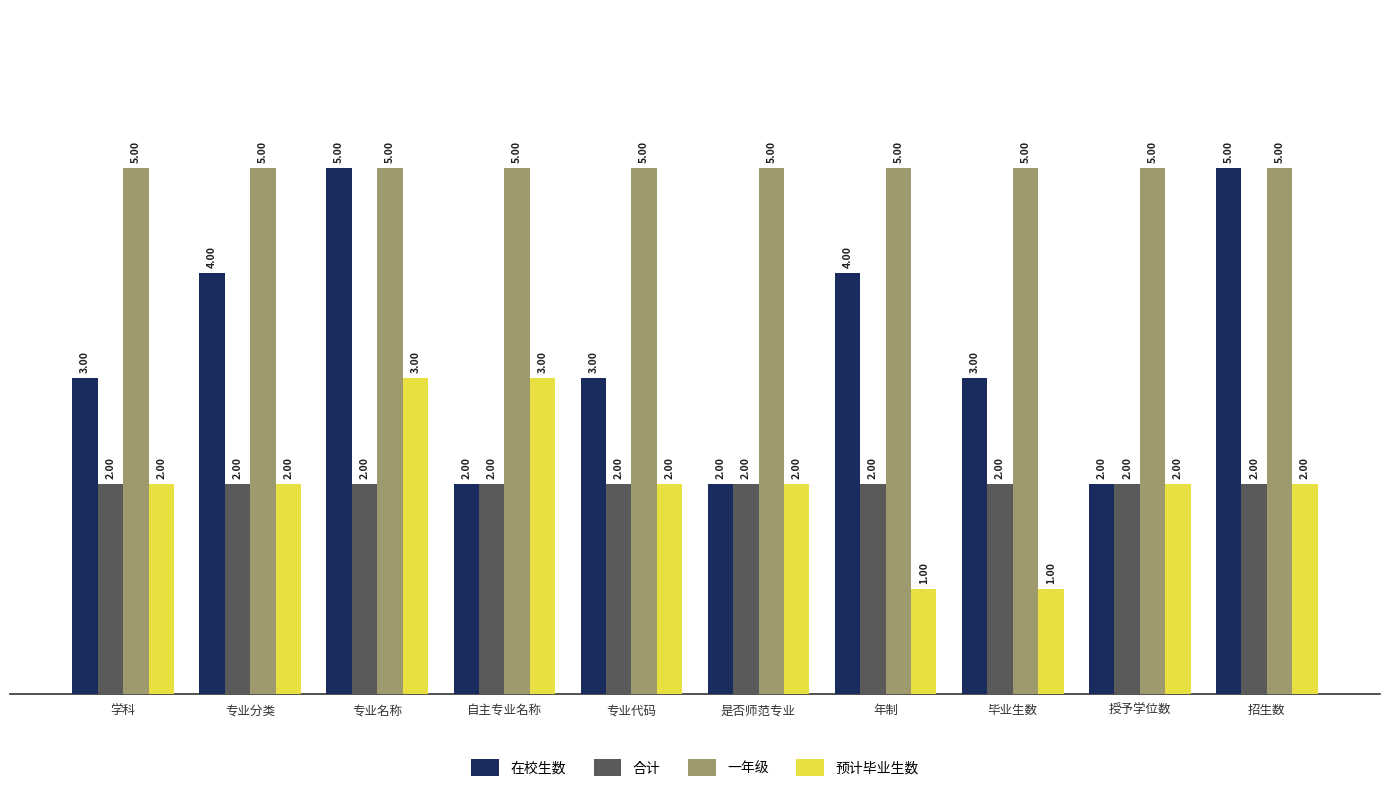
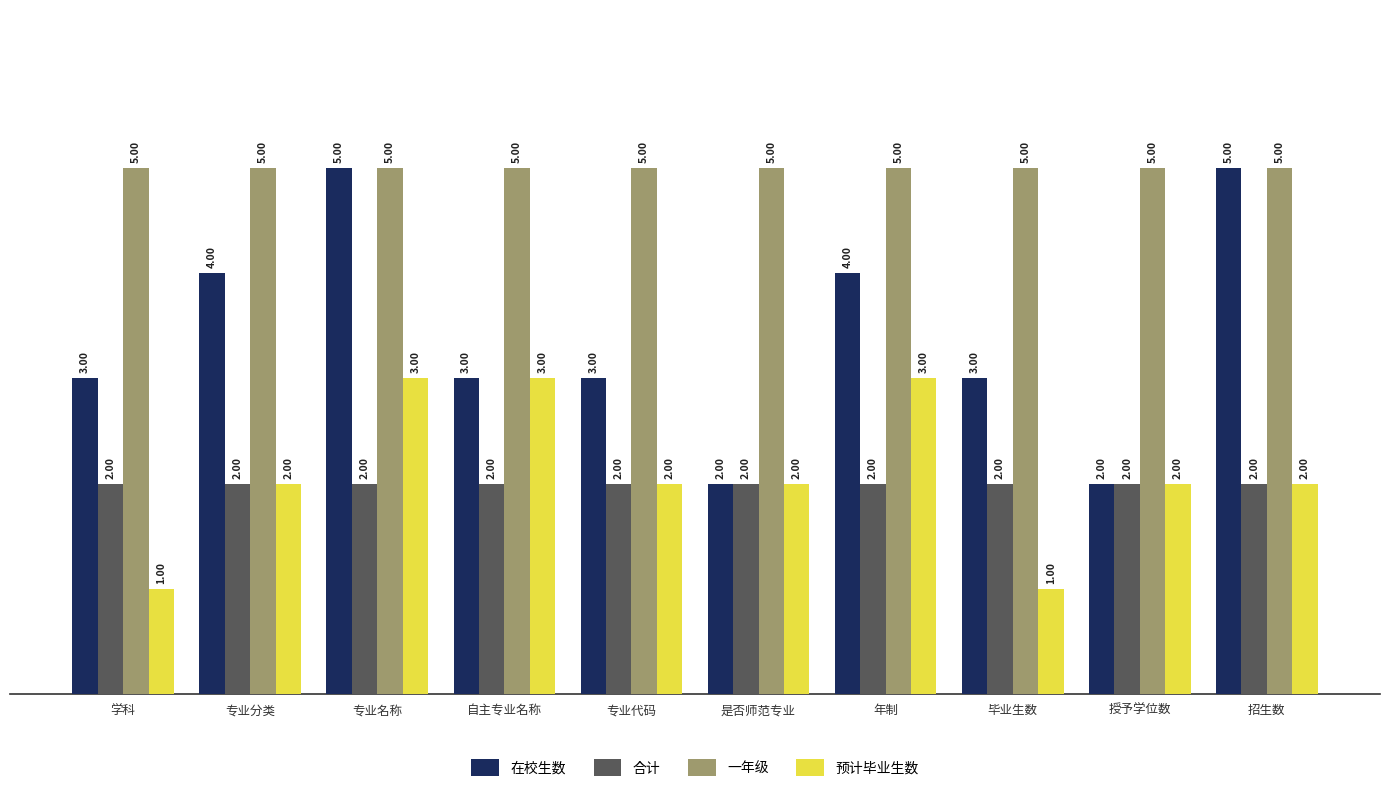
预计毕业生数, 学科: 2.00 -> 1.00
在校生数, 自主专业名称: 2.00 -> 3.00
预计毕业生数, 年制: 1.00 -> 3.00
